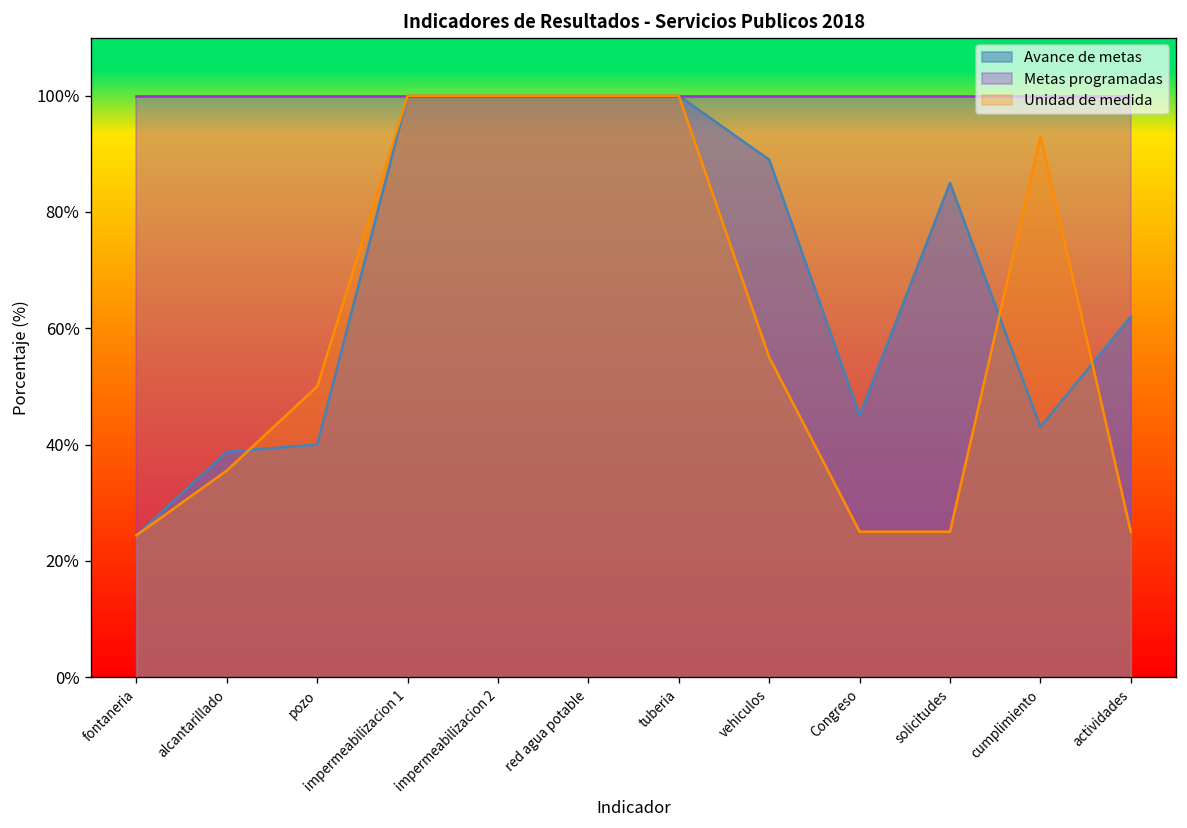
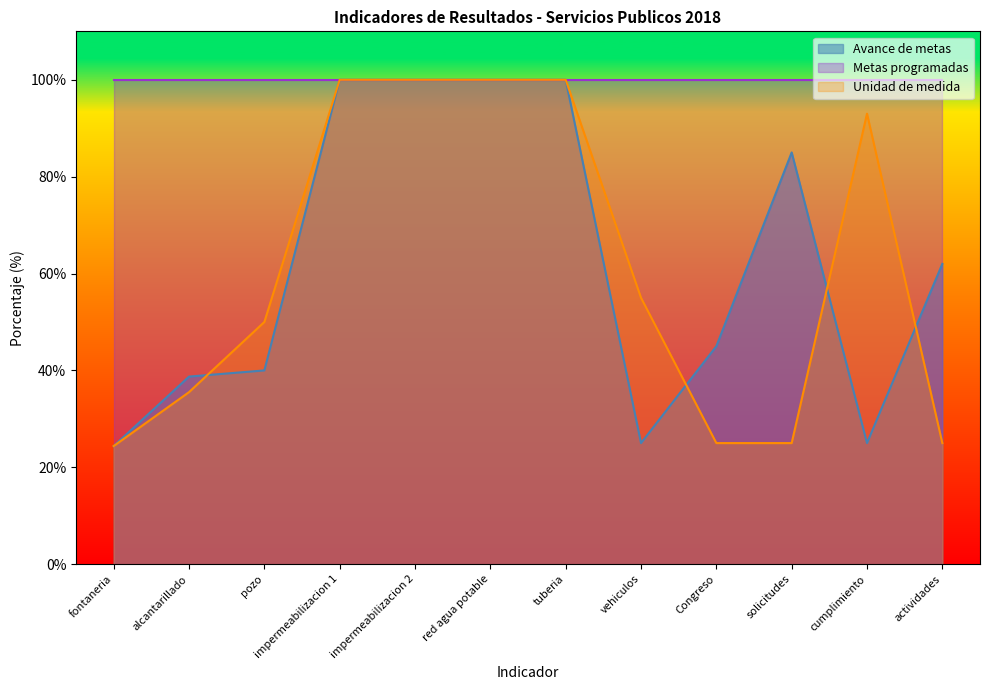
Avance de metas, vehiculos: 89% -> 25%
Avance de metas, cumplimiento: 43% -> 25%
